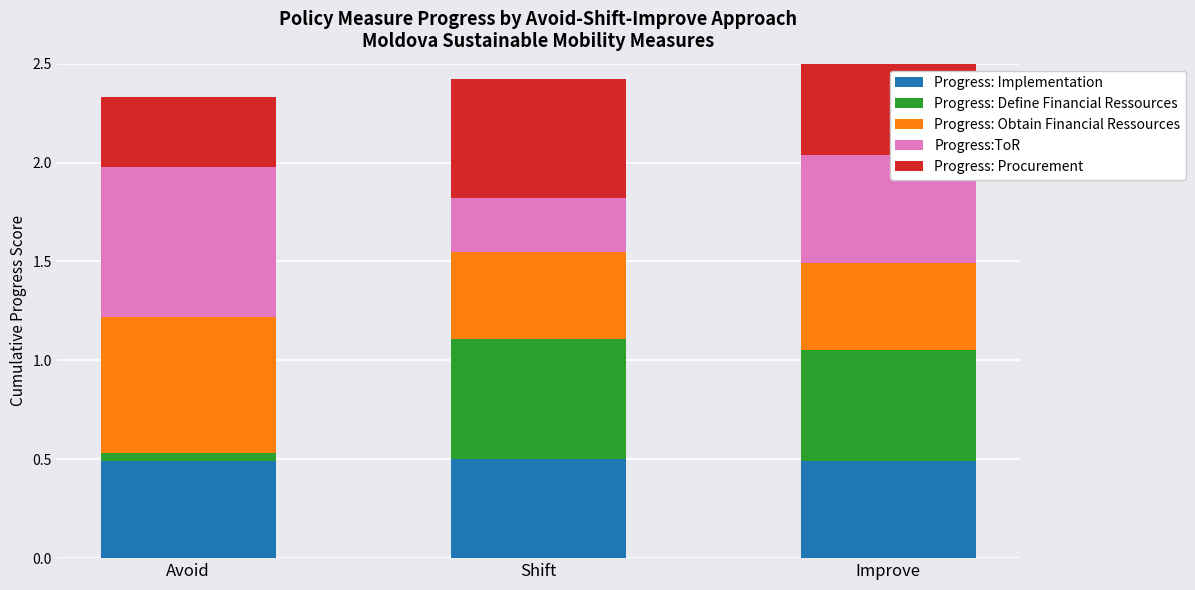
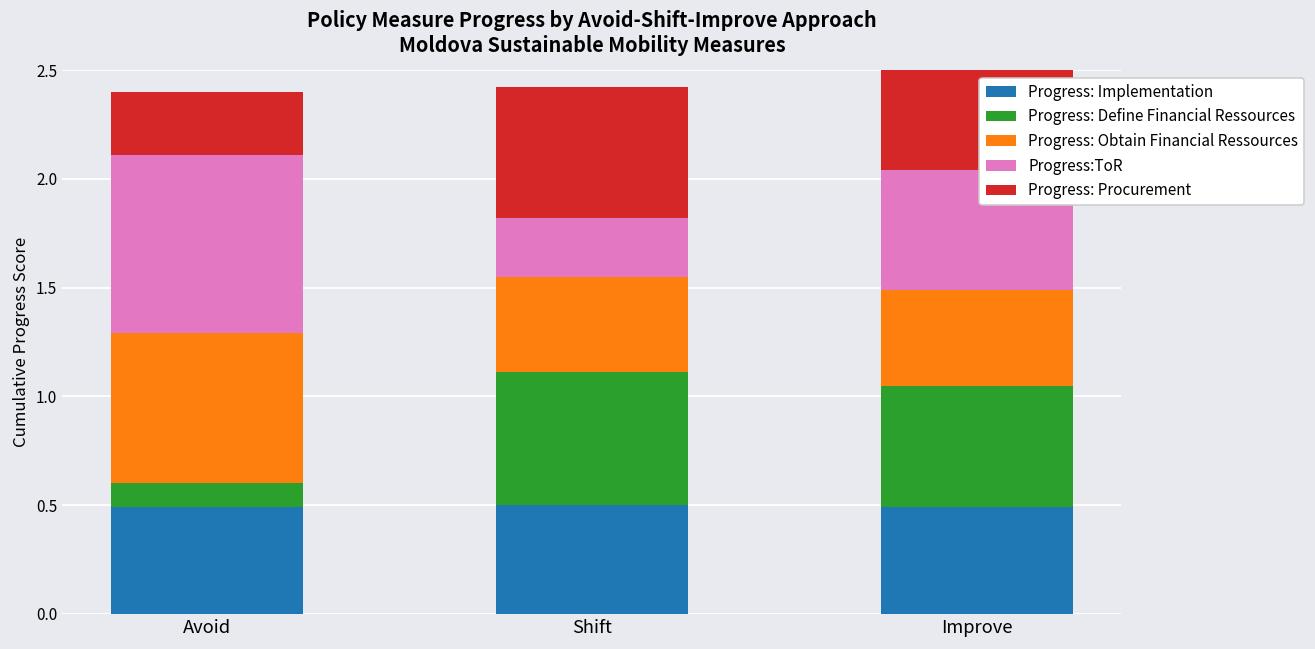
Progress: Define Financial Ressources, Avoid: 0.04 -> 0.11
Progress:ToR, Avoid: 0.76 -> 0.82
Progress: Procurement, Avoid: 0.35 -> 0.29
